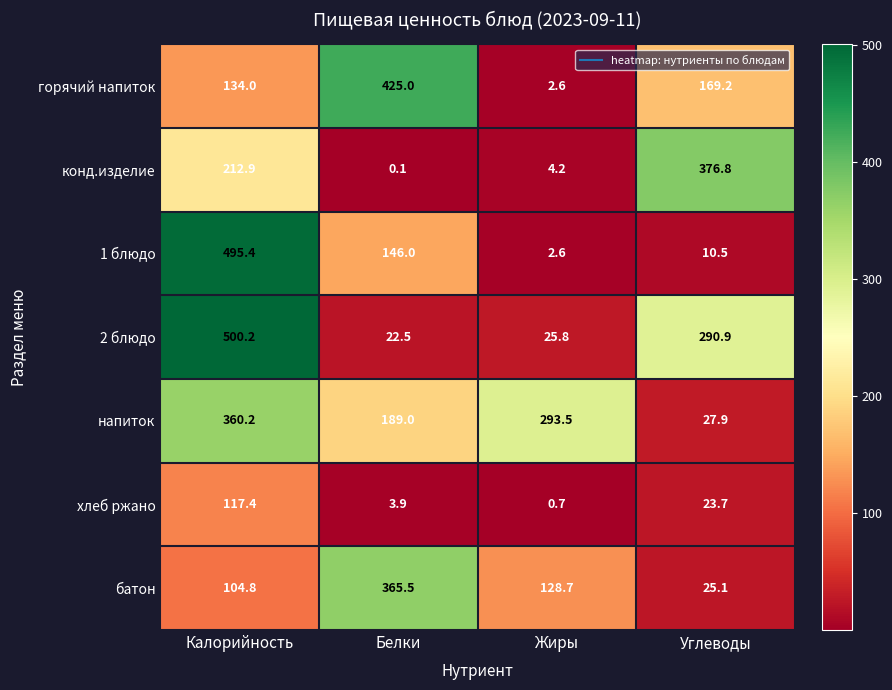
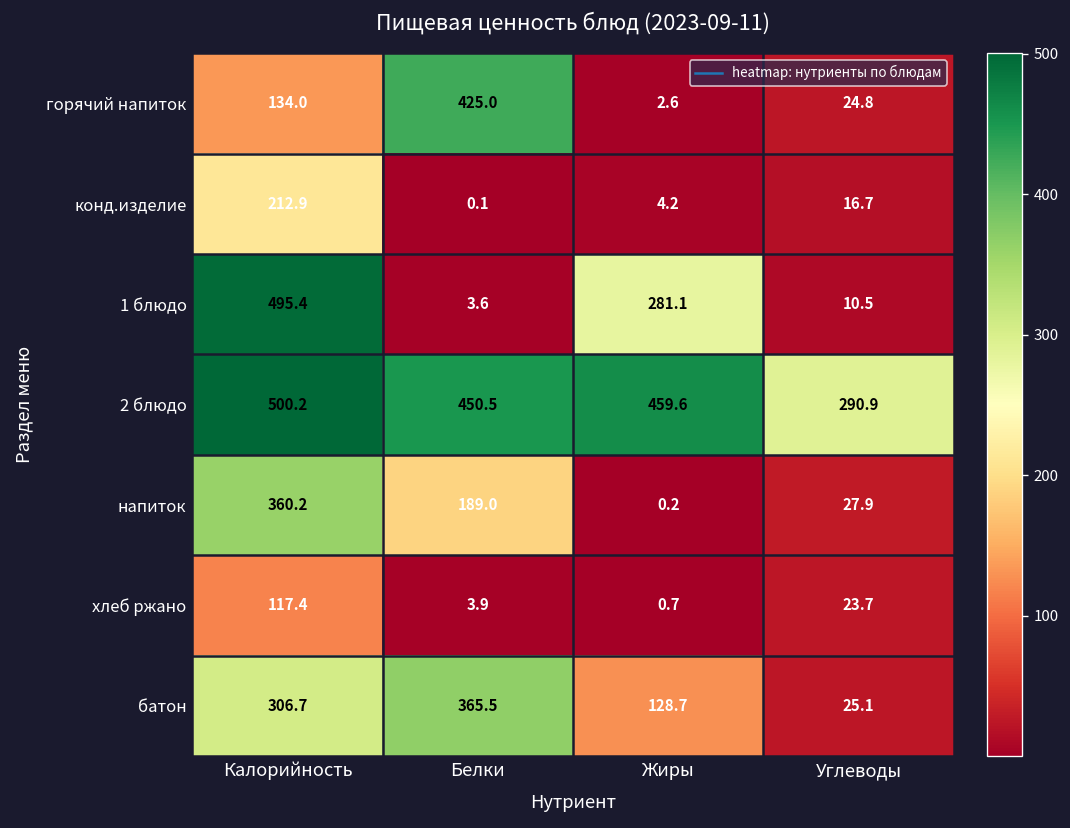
горячий напиток, Углеводы: 169.2 -> 24.8
конд.изделие, Углеводы: 376.8 -> 16.7
1 блюдо, Белки: 146.0 -> 3.6
1 блюдо, Жиры: 2.6 -> 281.1
2 блюдо, Белки: 22.5 -> 450.5
2 блюдо, Жиры: 25.8 -> 459.6
напиток, Жиры: 293.5 -> 0.2
батон, Калорийность: 104.8 -> 306.7
